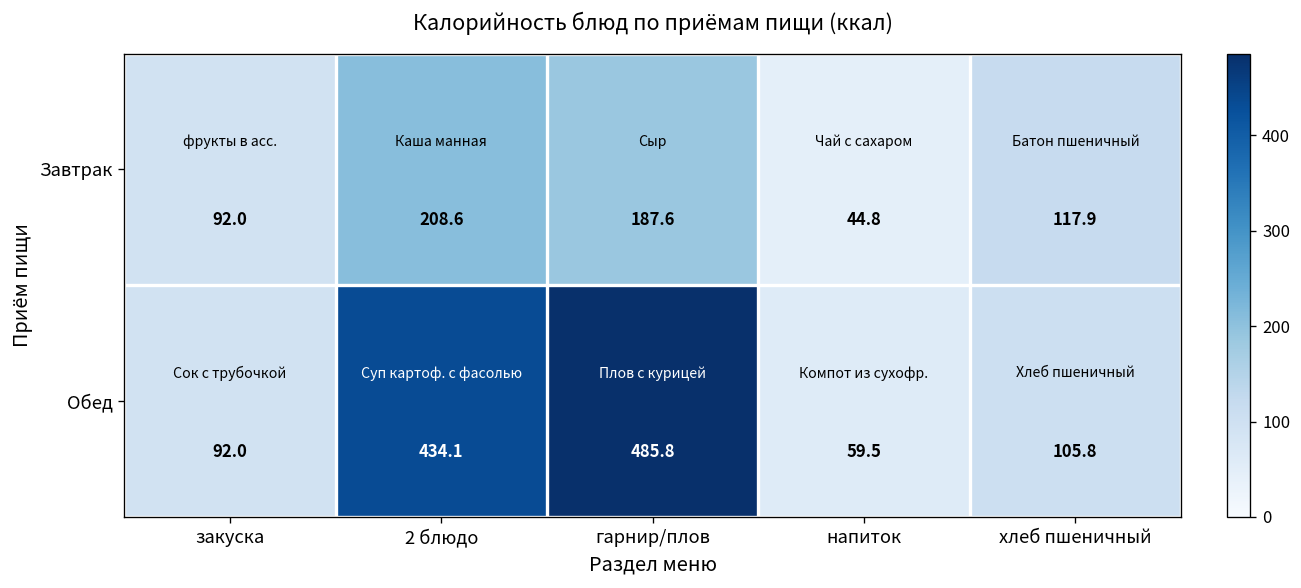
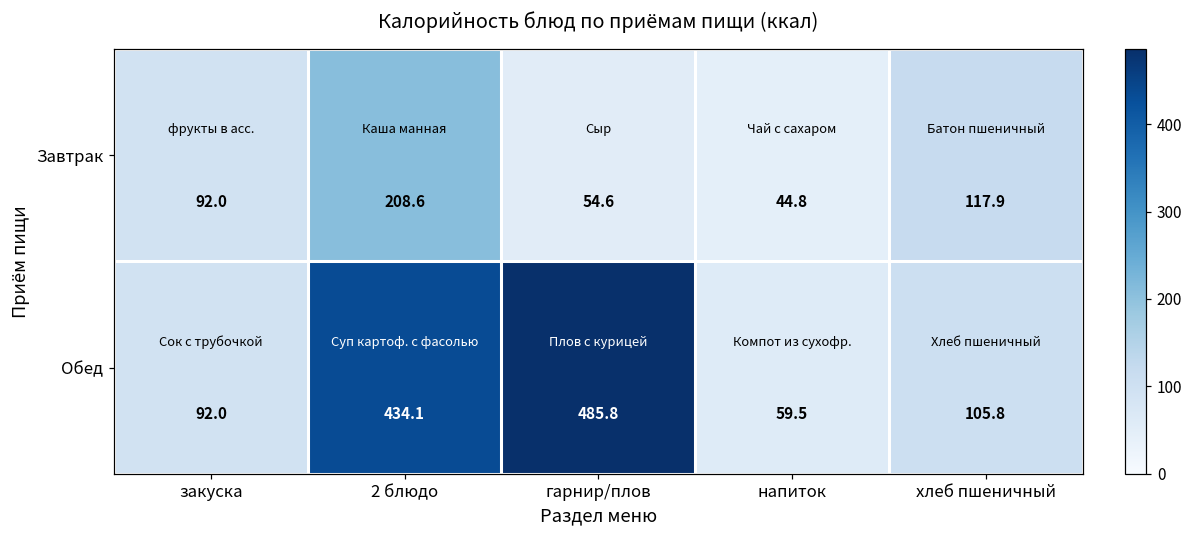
Завтрак, гарнир/плов: 187.6 -> 54.6
